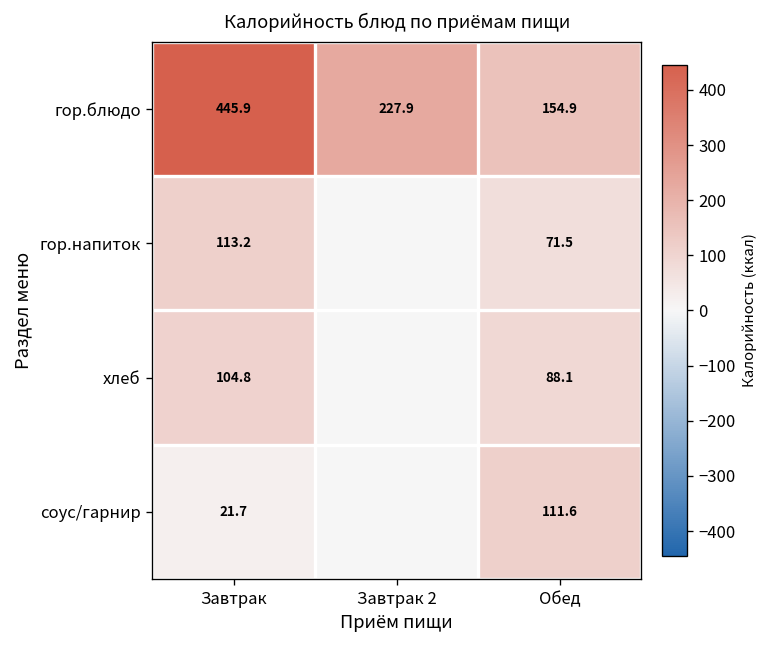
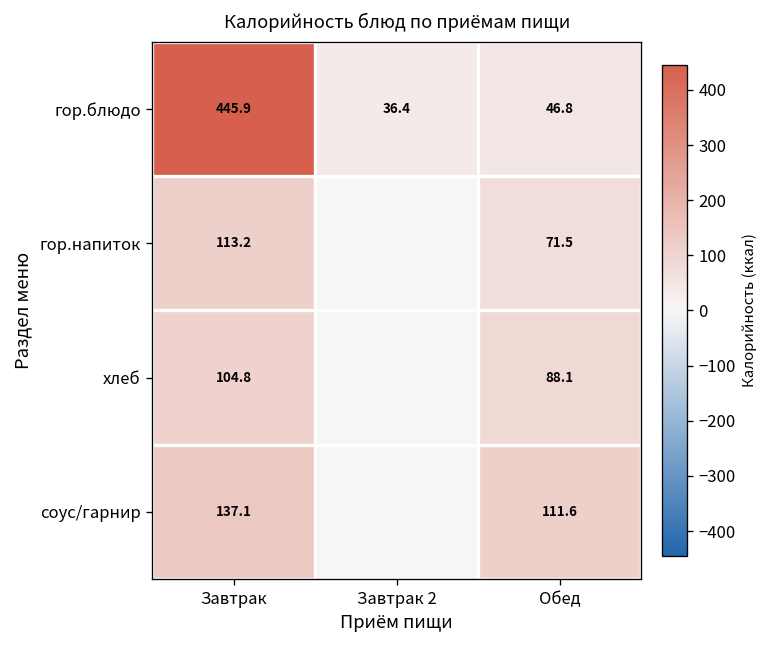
гор.блюдо, Завтрак 2: 227.9 -> 36.4
гор.блюдо, Обед: 154.9 -> 46.8
соус/гарнир, Завтрак: 21.7 -> 137.1
